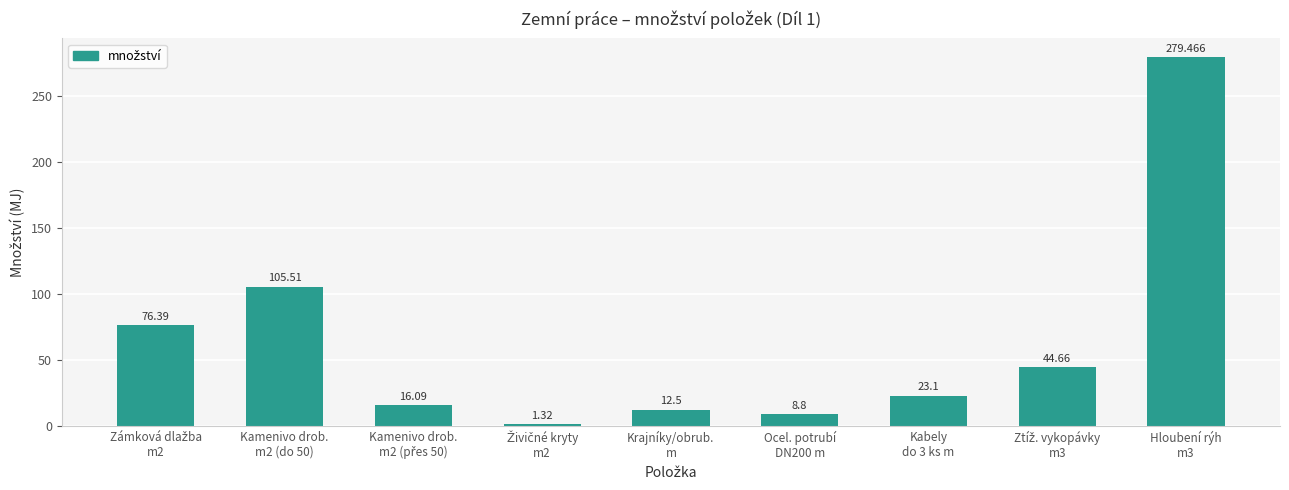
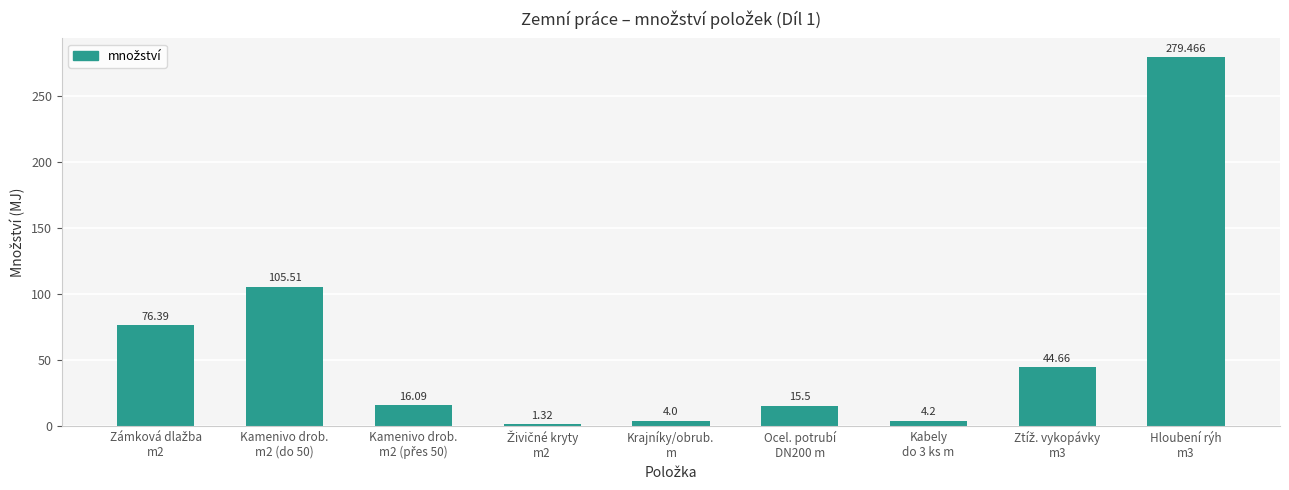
Krajníky/obrub. m: 12.5 -> 4.0
Ocel. potrubí DN200 m: 8.8 -> 15.5
Kabely do 3 ks m: 23.1 -> 4.2
